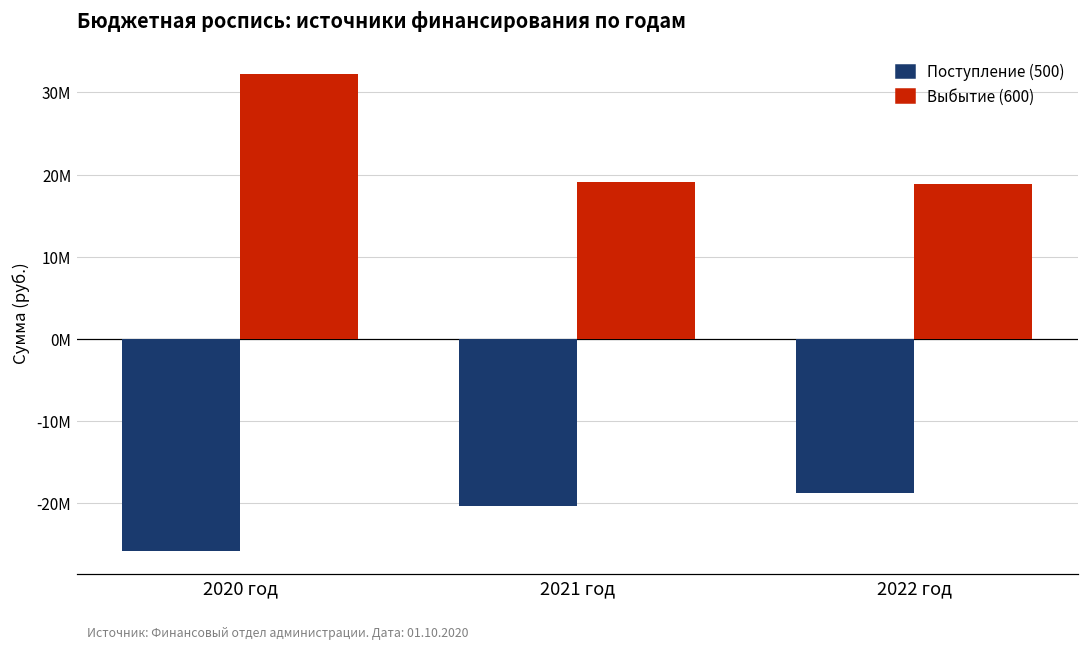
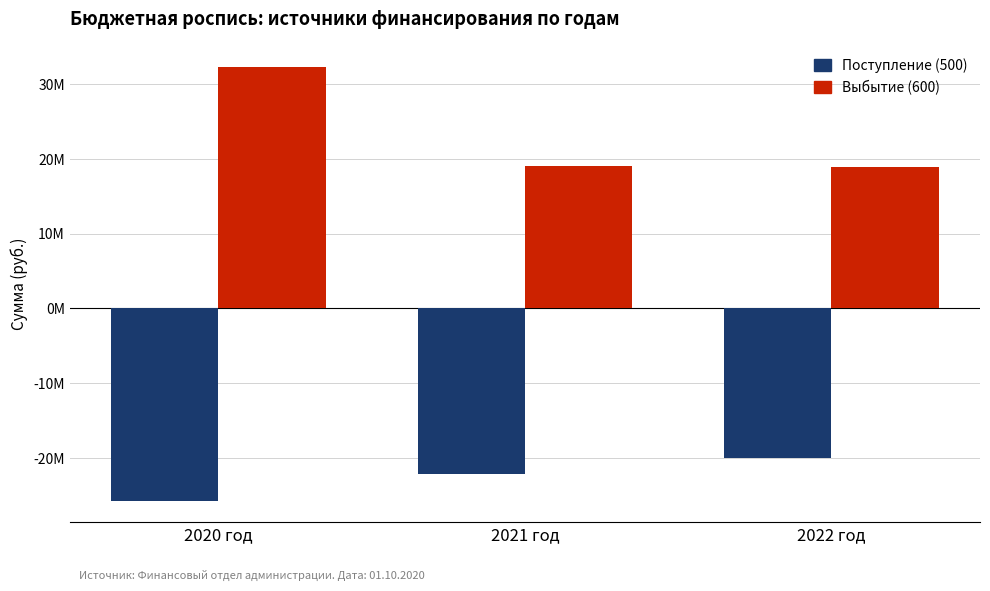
Поступление (500), 2021 год: -20000000 -> -22000000
Поступление (500), 2022 год: -19000000 -> -20000000
